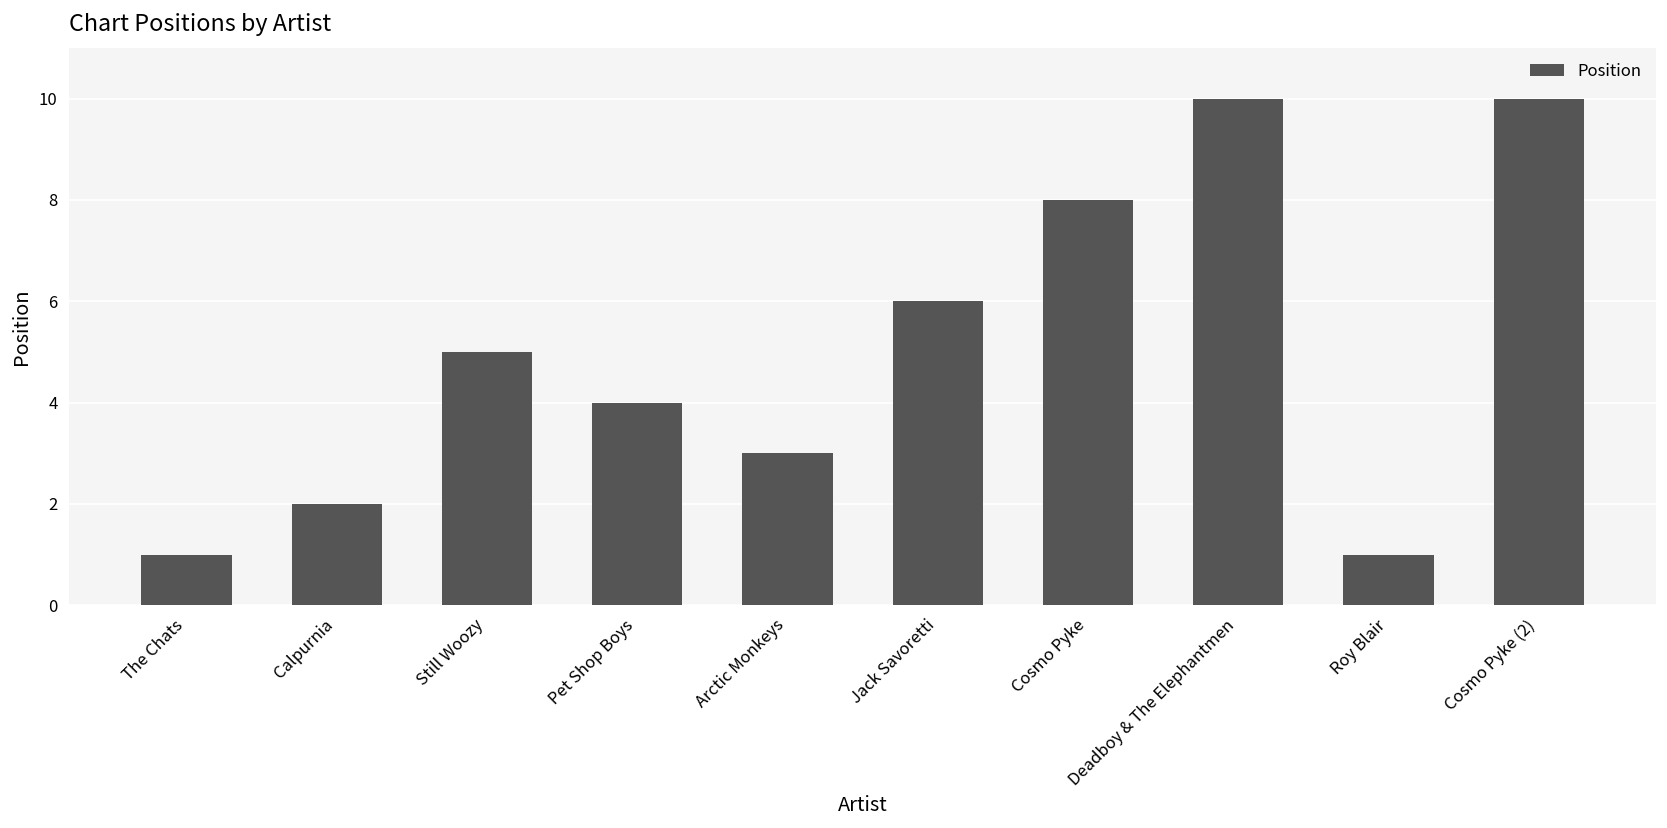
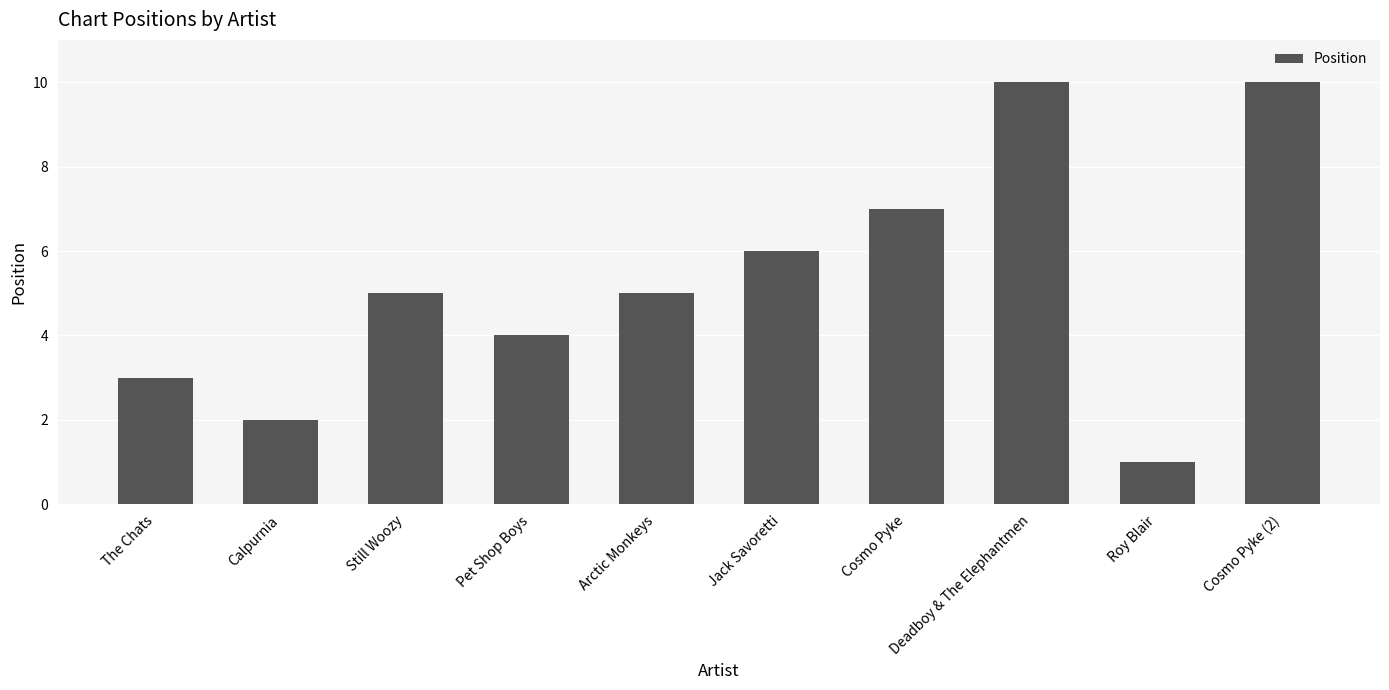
The Chats: 1 -> 3
Arctic Monkeys: 3 -> 5
Cosmo Pyke: 8 -> 7
